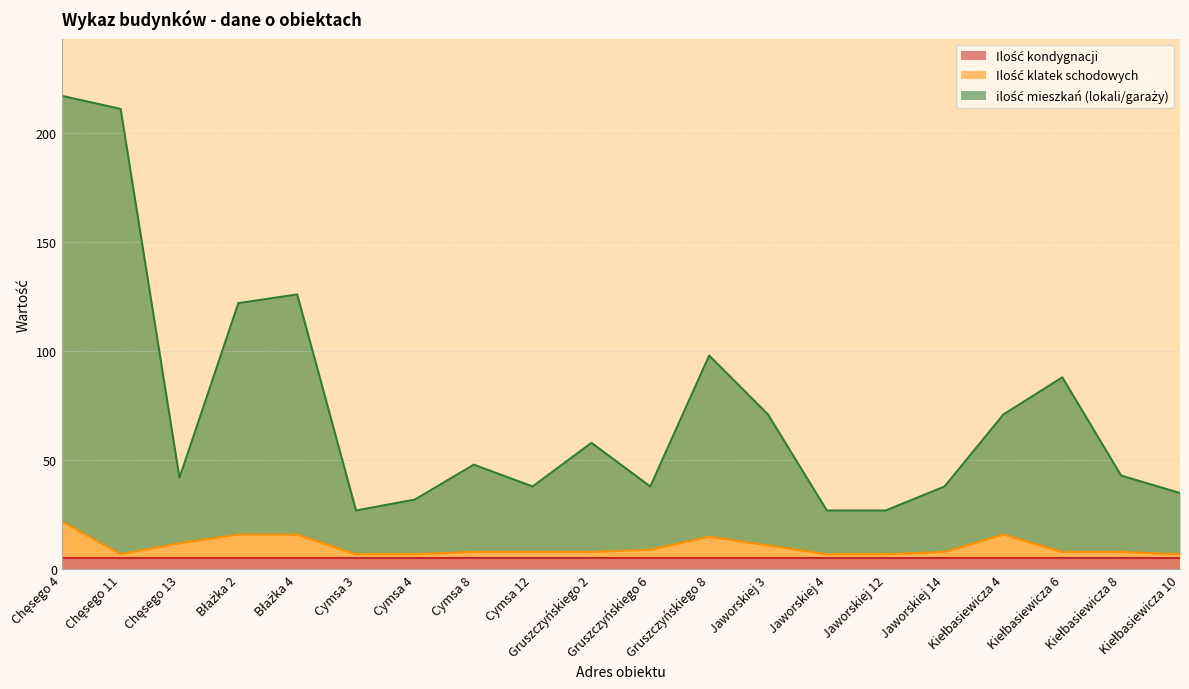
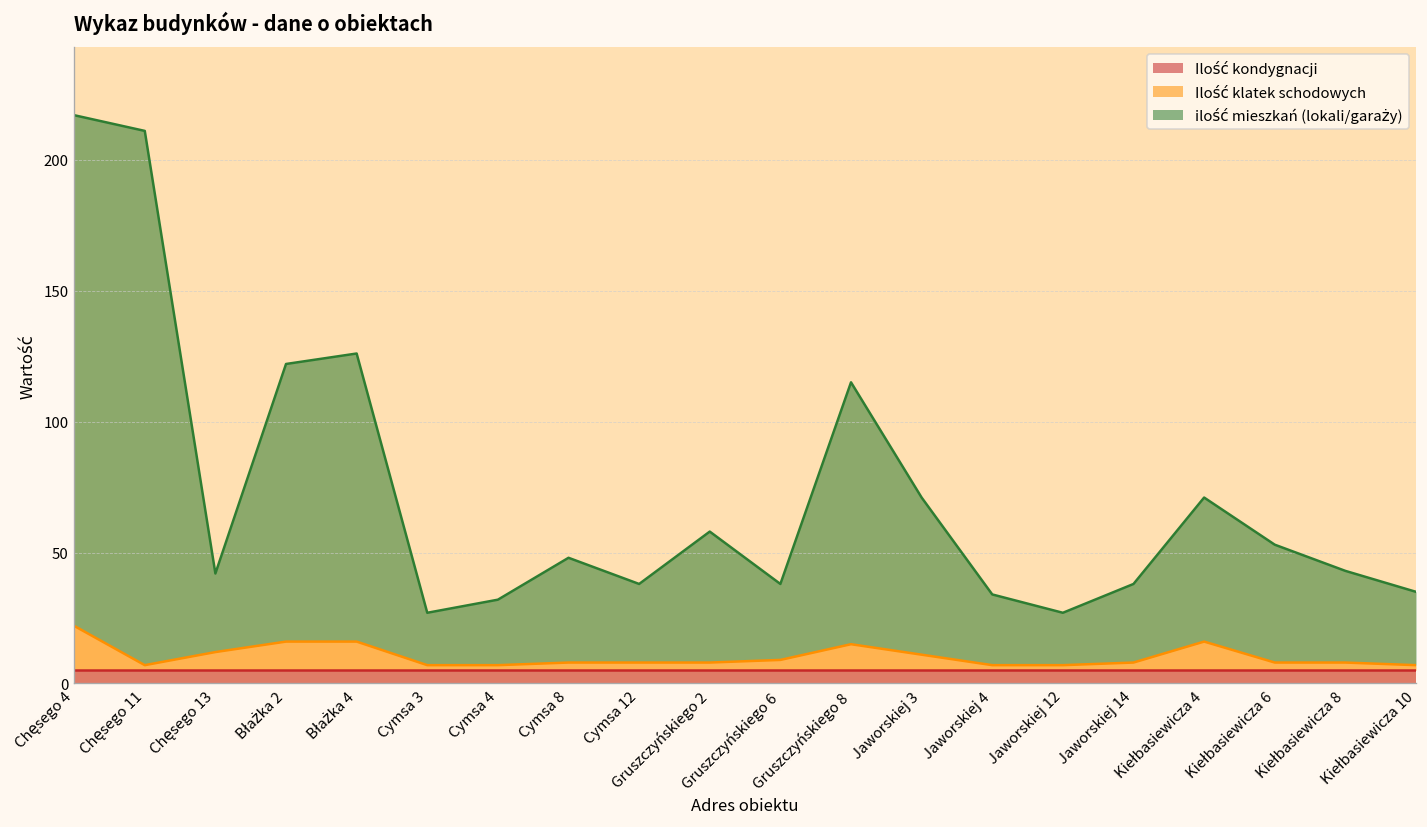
ilość mieszkań (lokali/garaży), Gruszczyńskiego 8: 83 -> 100
ilość mieszkań (lokali/garaży), Jaworskiej 4: 20 -> 27
ilość mieszkań (lokali/garaży), Kiełbasiewicza 6: 80 -> 45
